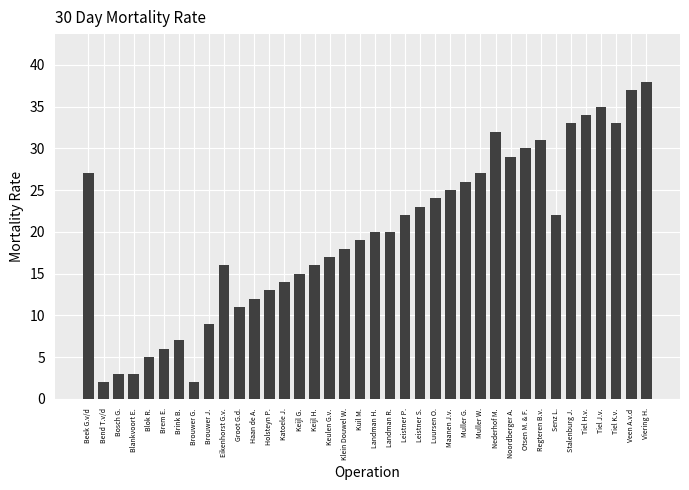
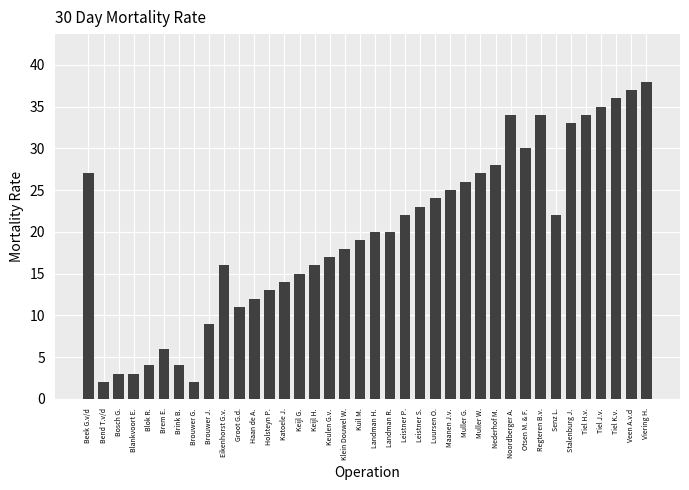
Blok R.: 5 -> 4
Brink B.: 7 -> 4
Nederhof M.: 32 -> 28
Noordberger A.: 29 -> 34
Regteren B.v.: 31 -> 34
Tiel K.v.: 33 -> 36
